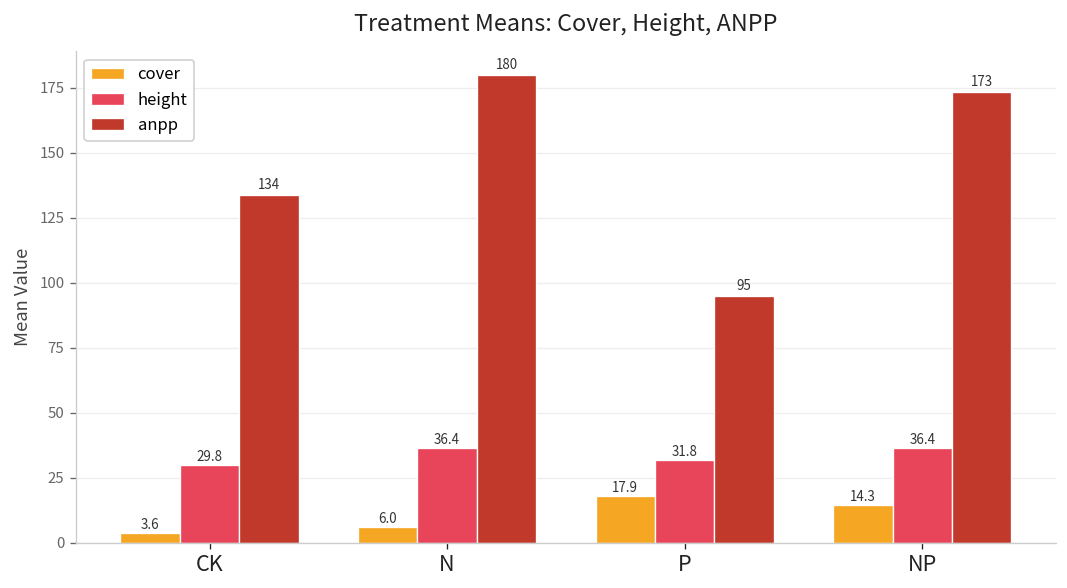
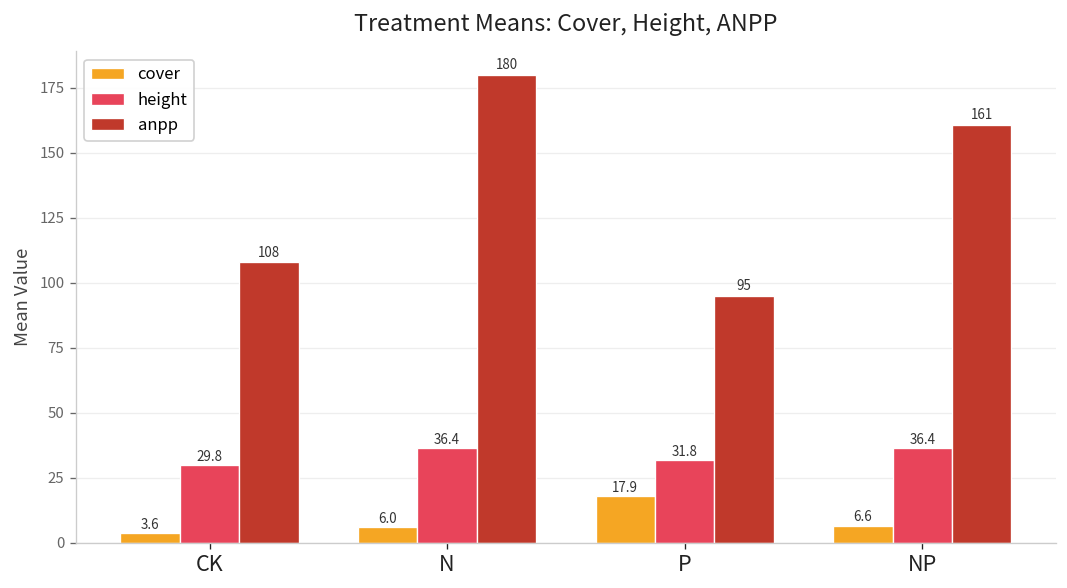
anpp, CK: 134 -> 108
cover, NP: 14.3 -> 6.6
anpp, NP: 173 -> 161
